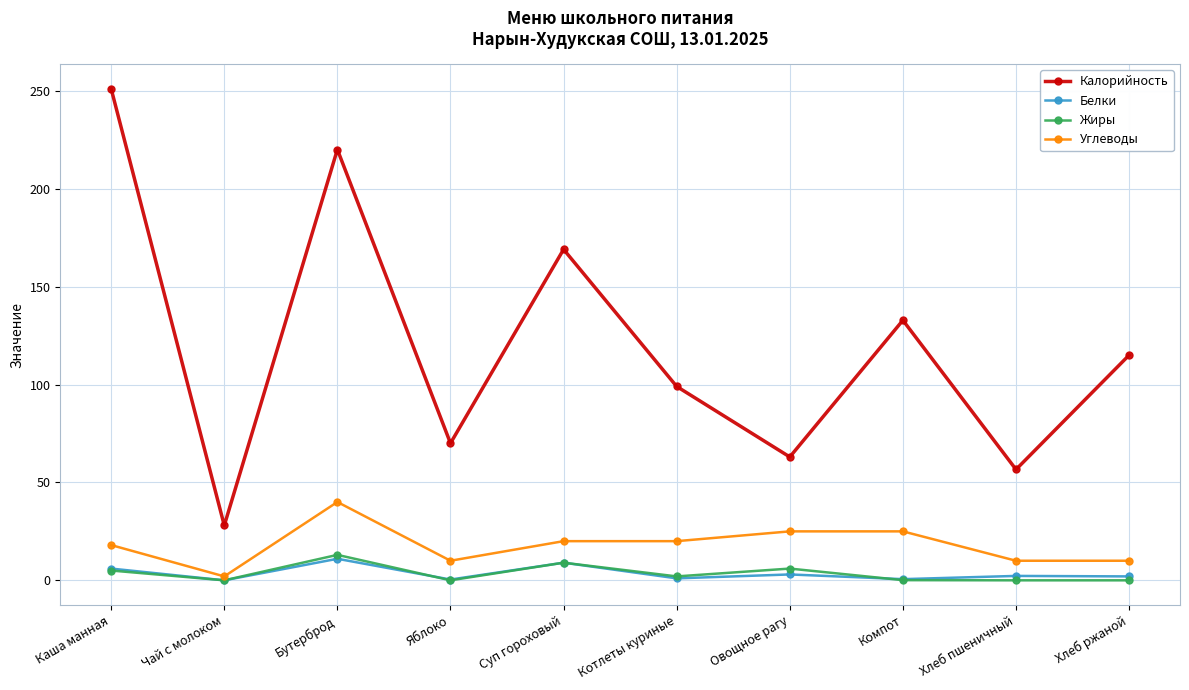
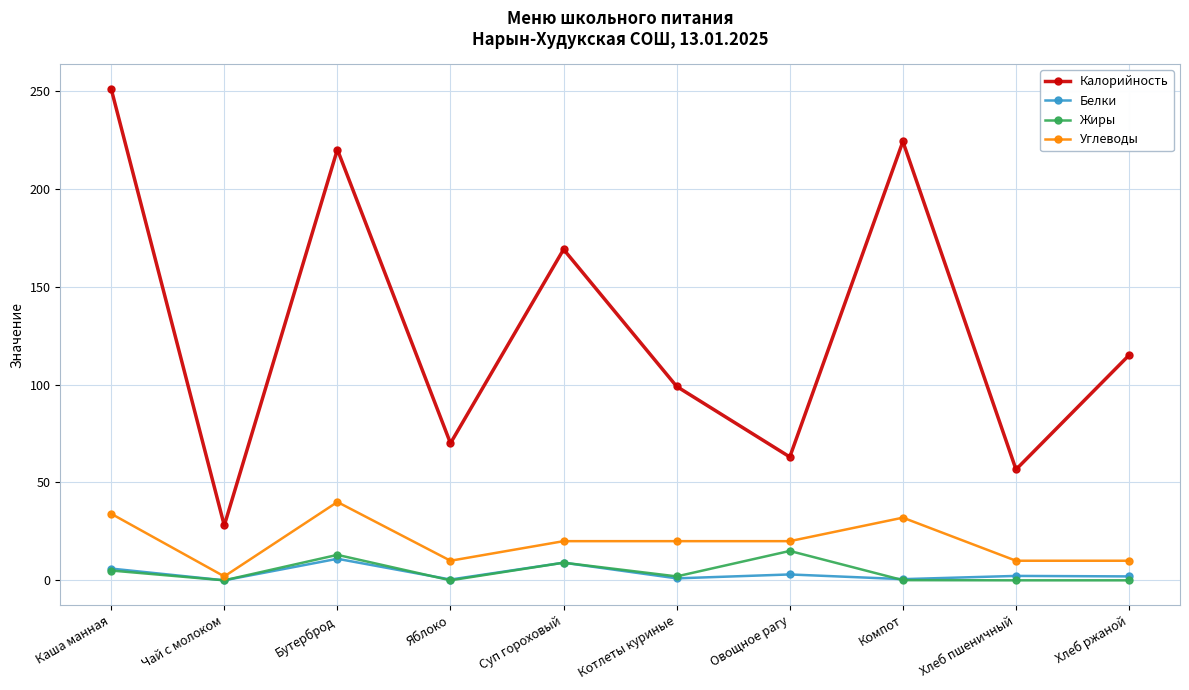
Углеводы, Каша манная: 18 -> 34
Жиры, Овощное рагу: 6 -> 15
Углеводы, Овощное рагу: 25 -> 20
Калорийность, Компот: 133 -> 224
Углеводы, Компот: 25 -> 32
